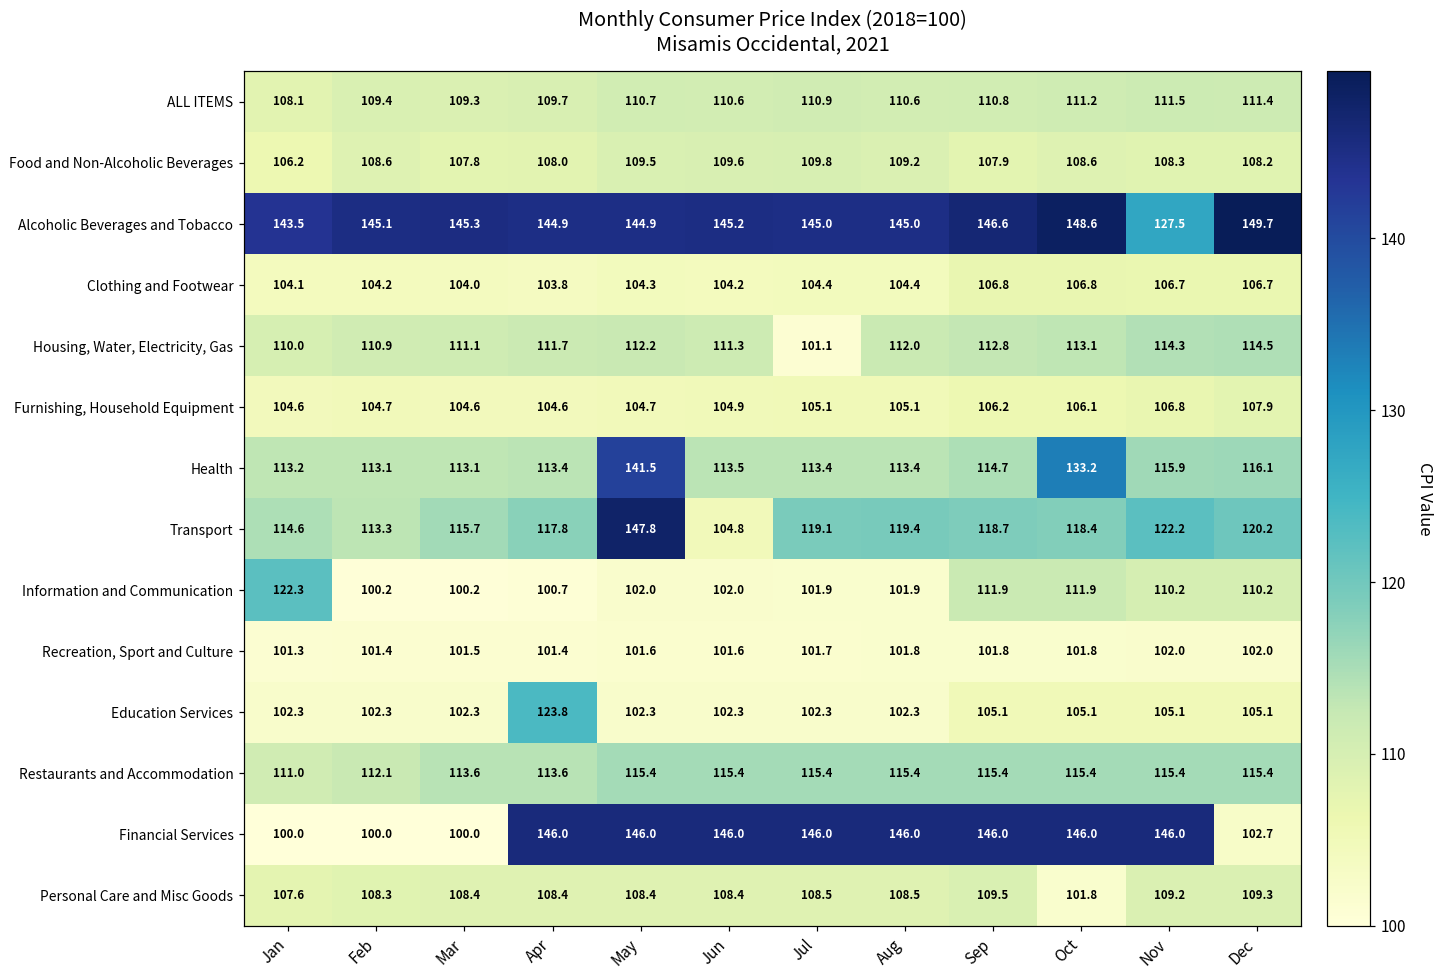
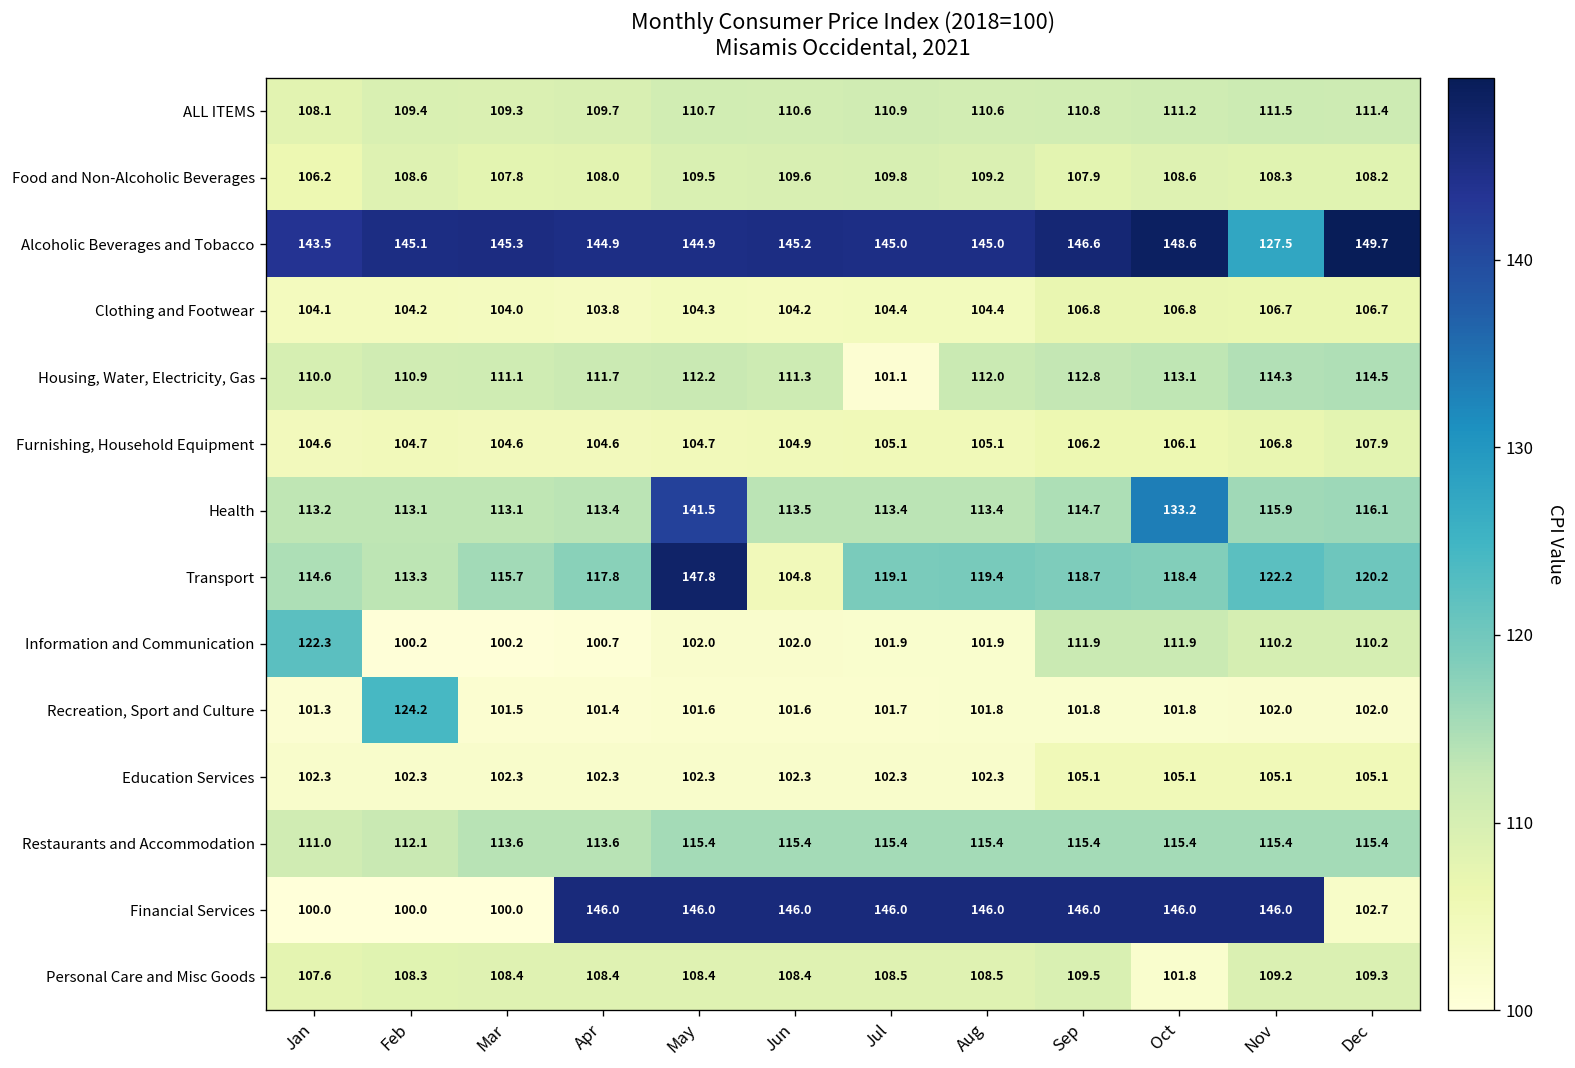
Recreation, Sport and Culture, Feb: 101.4 -> 124.2
Education Services, Apr: 123.8 -> 102.3
